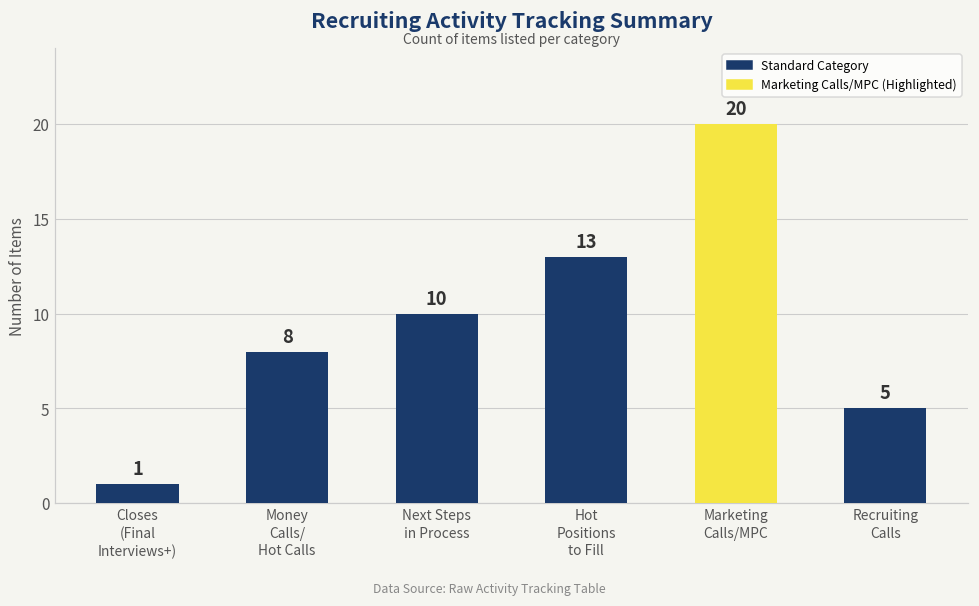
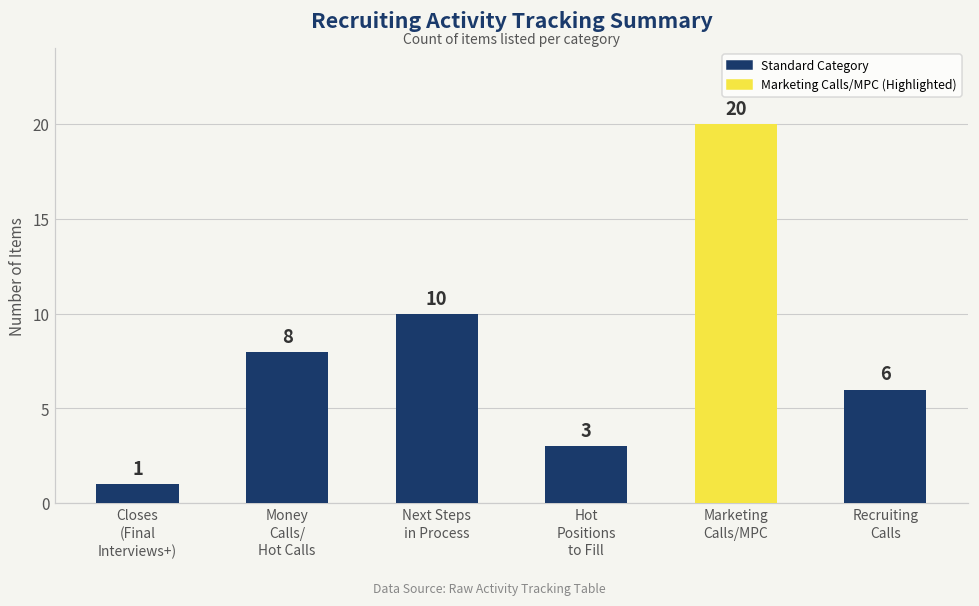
Hot Positions to Fill: 13 -> 3
Recruiting Calls: 5 -> 6
